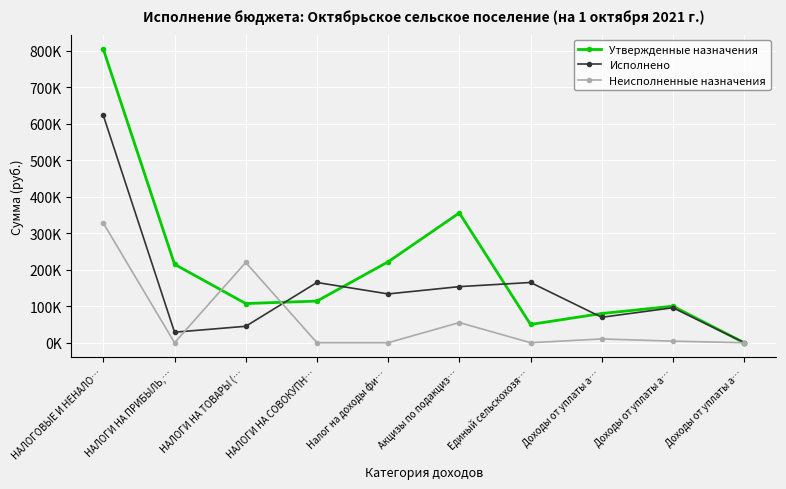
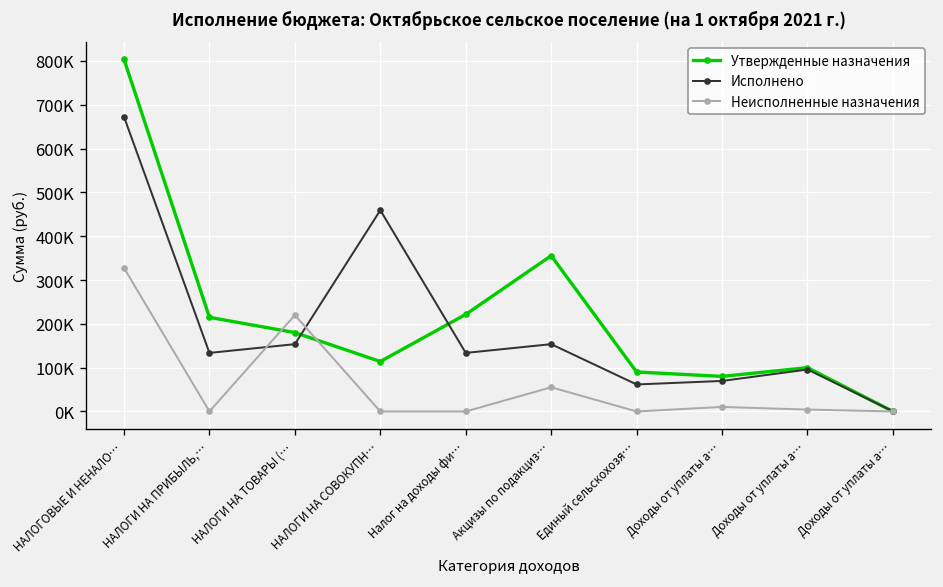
Исполнено, НАЛОГОВЫЕ И НЕНАЛО…: 620000 -> 670000
Исполнено, НАЛОГИ НА ПРИБЫЛЬ,…: 30000 -> 130000
Утвержденные назначения, НАЛОГИ НА ТОВАРЫ (…: 110000 -> 180000
Исполнено, НАЛОГИ НА ТОВАРЫ (…: 40000 -> 150000
Исполнено, НАЛОГИ НА СОВОКУПН…: 160000 -> 460000
Утвержденные назначения, Единый сельскохозя…: 50000 -> 90000
Исполнено, Единый сельскохозя…: 160000 -> 60000
